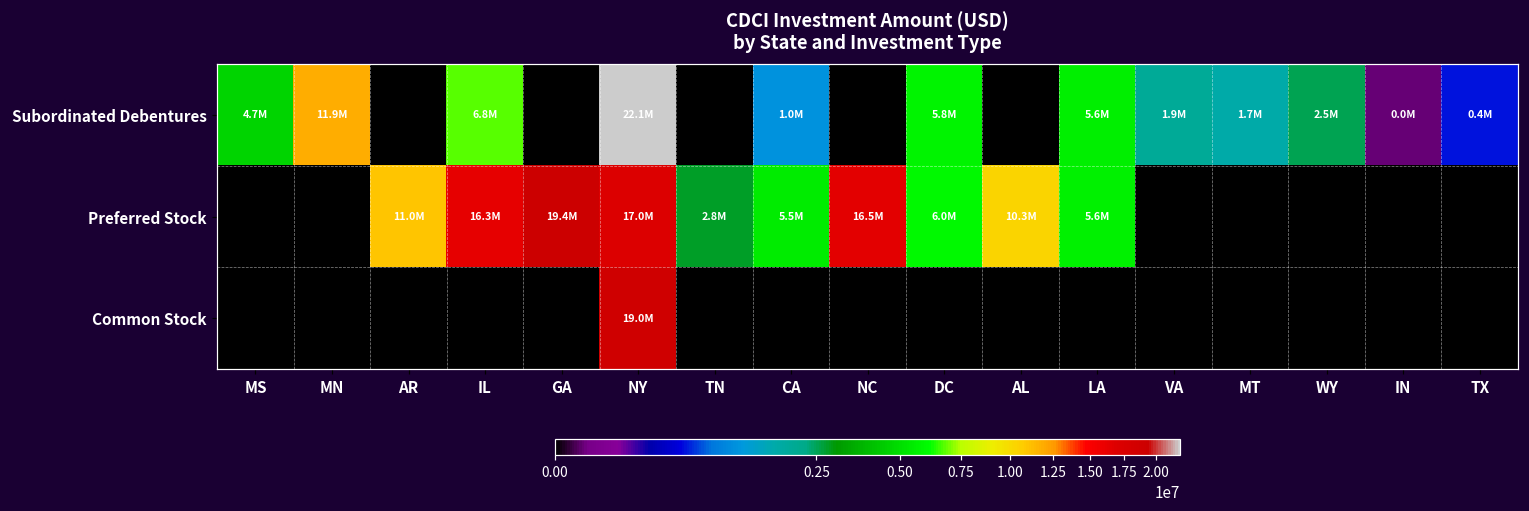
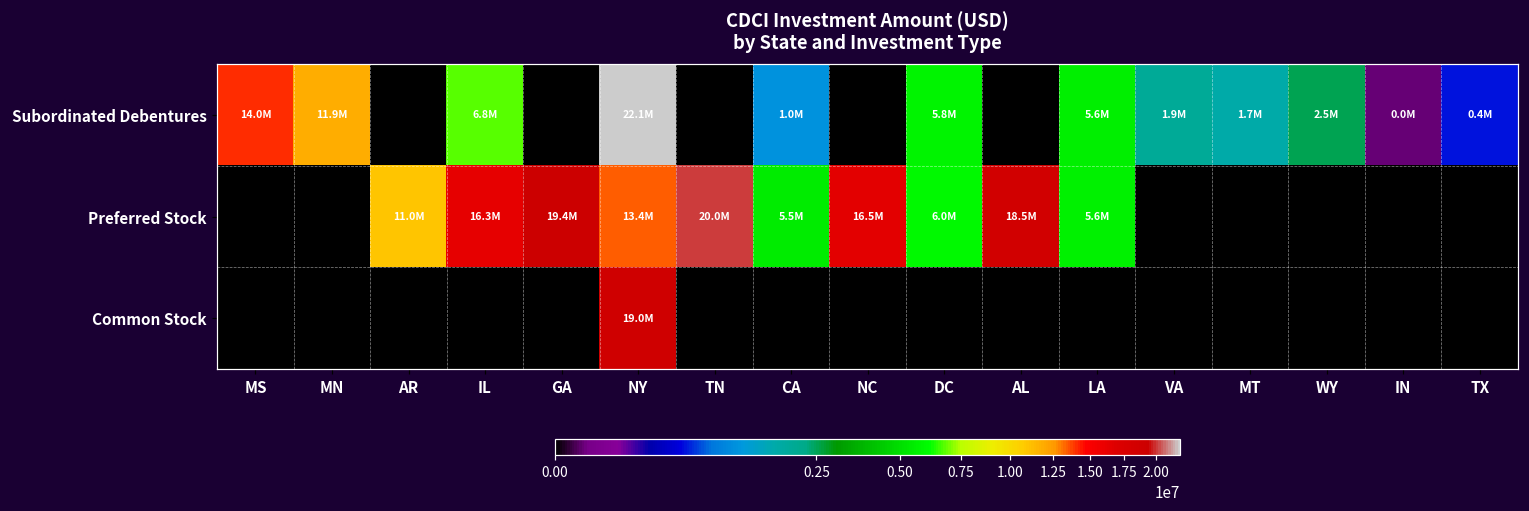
Subordinated Debentures, MS: 4.7M -> 14.0M
Preferred Stock, NY: 17.0M -> 13.4M
Preferred Stock, TN: 2.8M -> 20.0M
Preferred Stock, AL: 10.3M -> 18.5M
